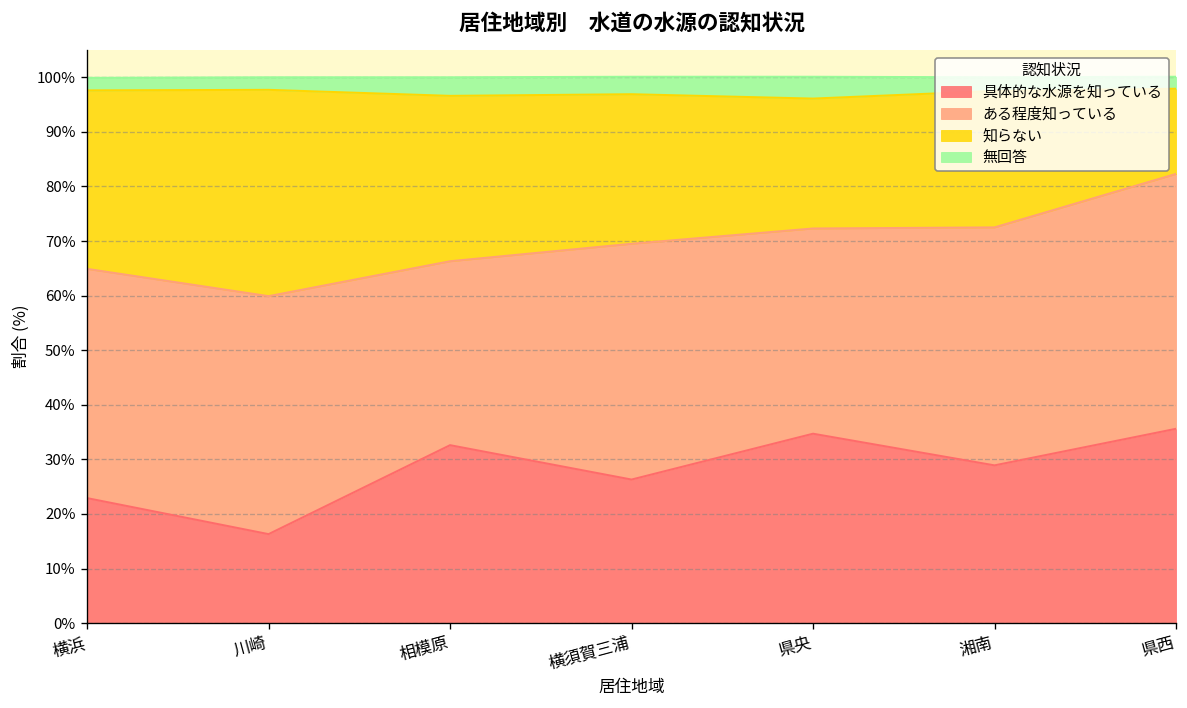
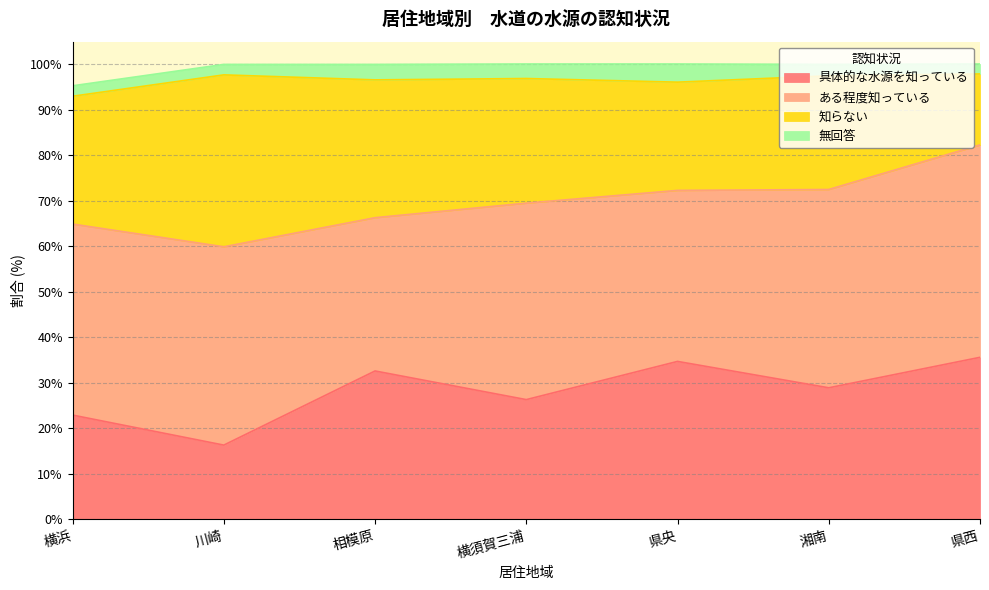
知らない, 横浜: 33% -> 28%
